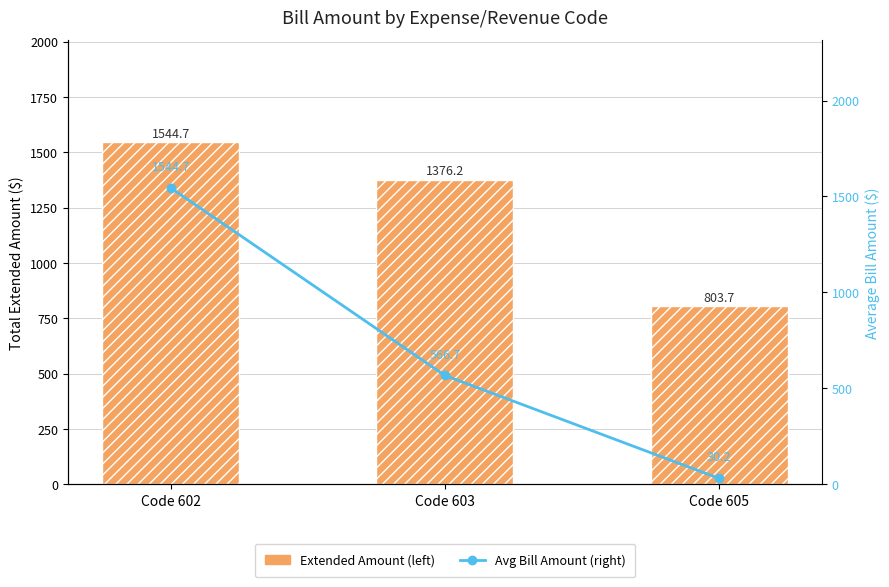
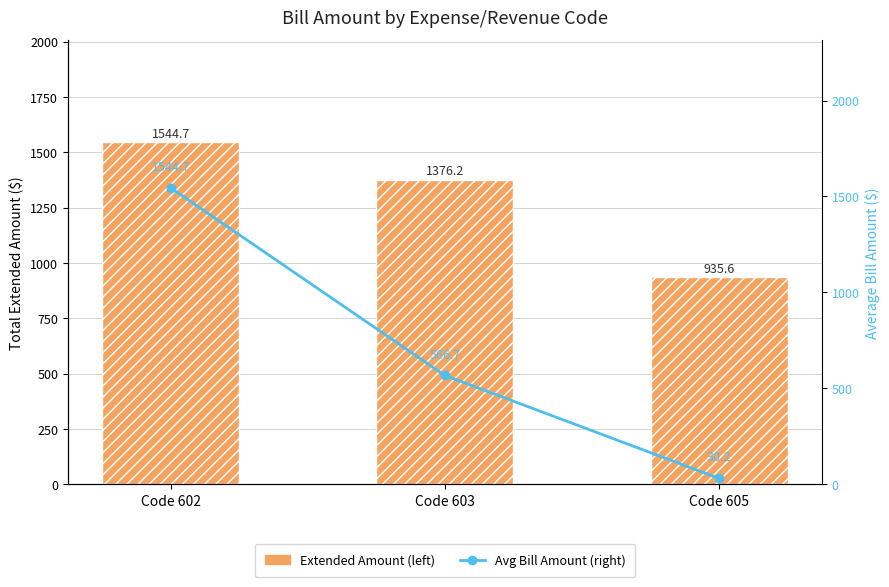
Extended Amount (left), Code 605: 803.7 -> 935.6
